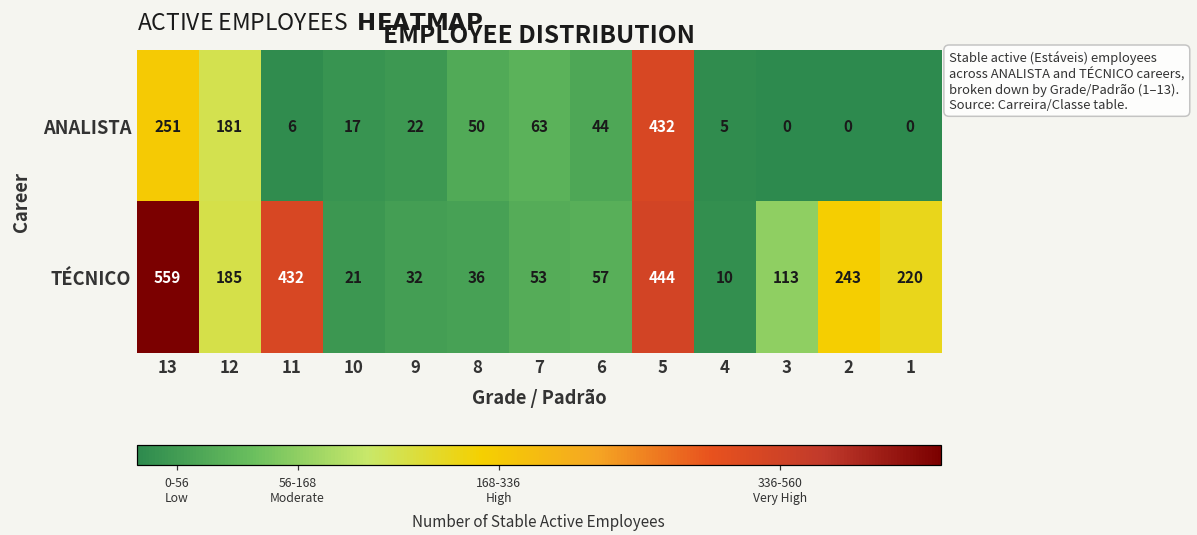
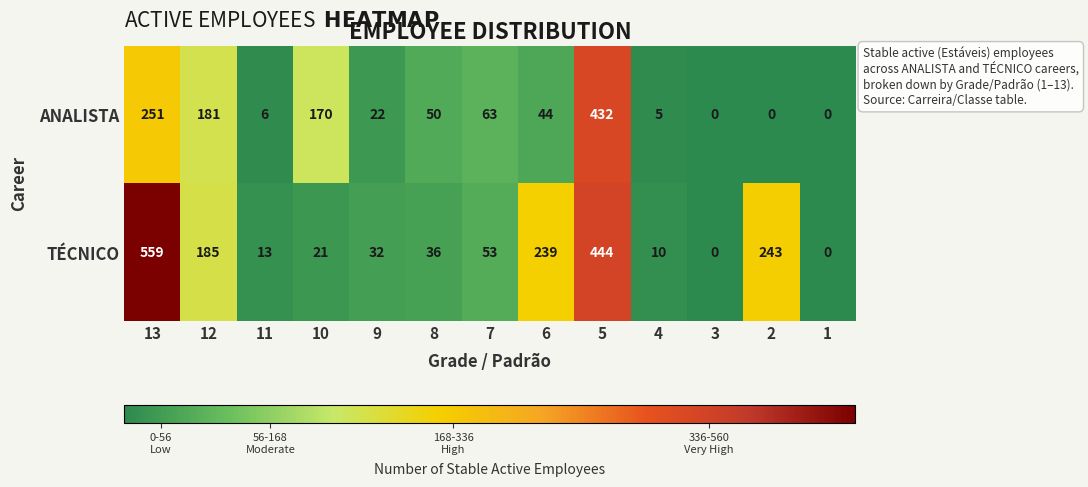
ANALISTA, 10: 17 -> 170
TÉCNICO, 11: 432 -> 13
TÉCNICO, 6: 57 -> 239
TÉCNICO, 3: 113 -> 0
TÉCNICO, 1: 220 -> 0
